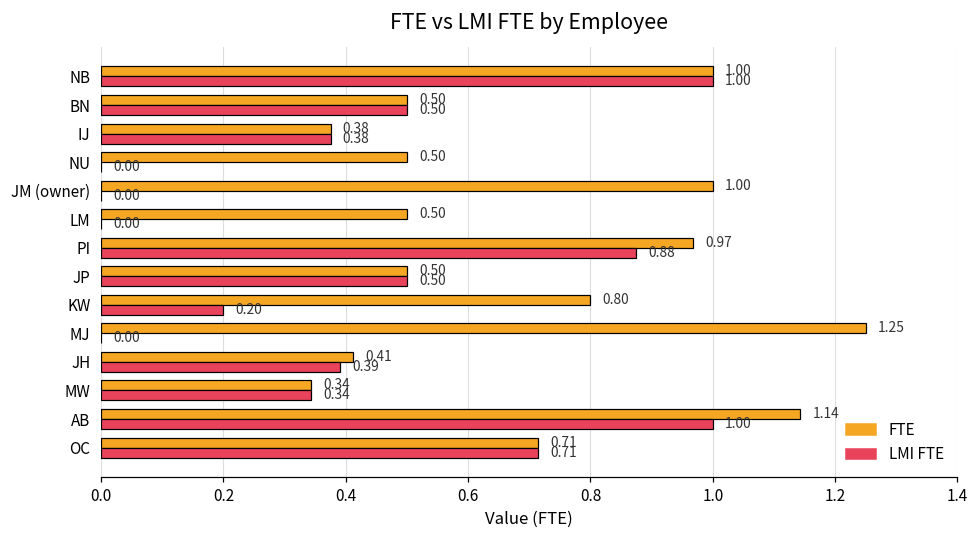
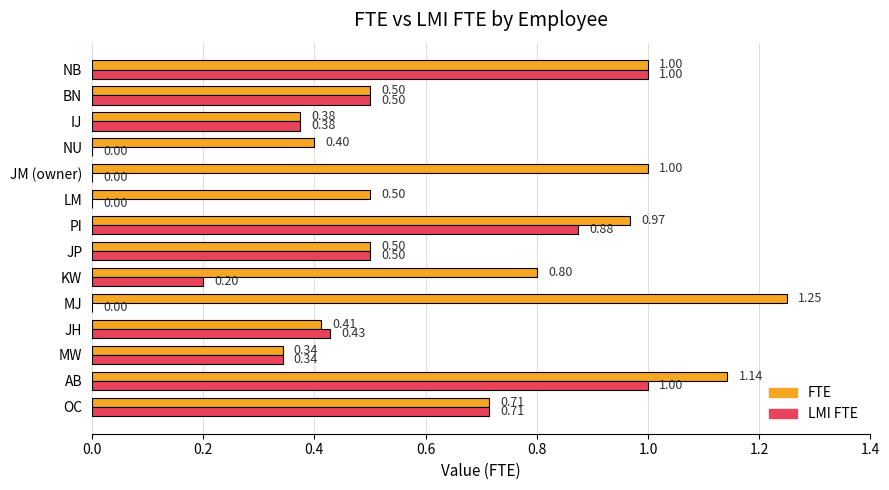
FTE, NU: 0.50 -> 0.40
LMI FTE, JH: 0.39 -> 0.43
